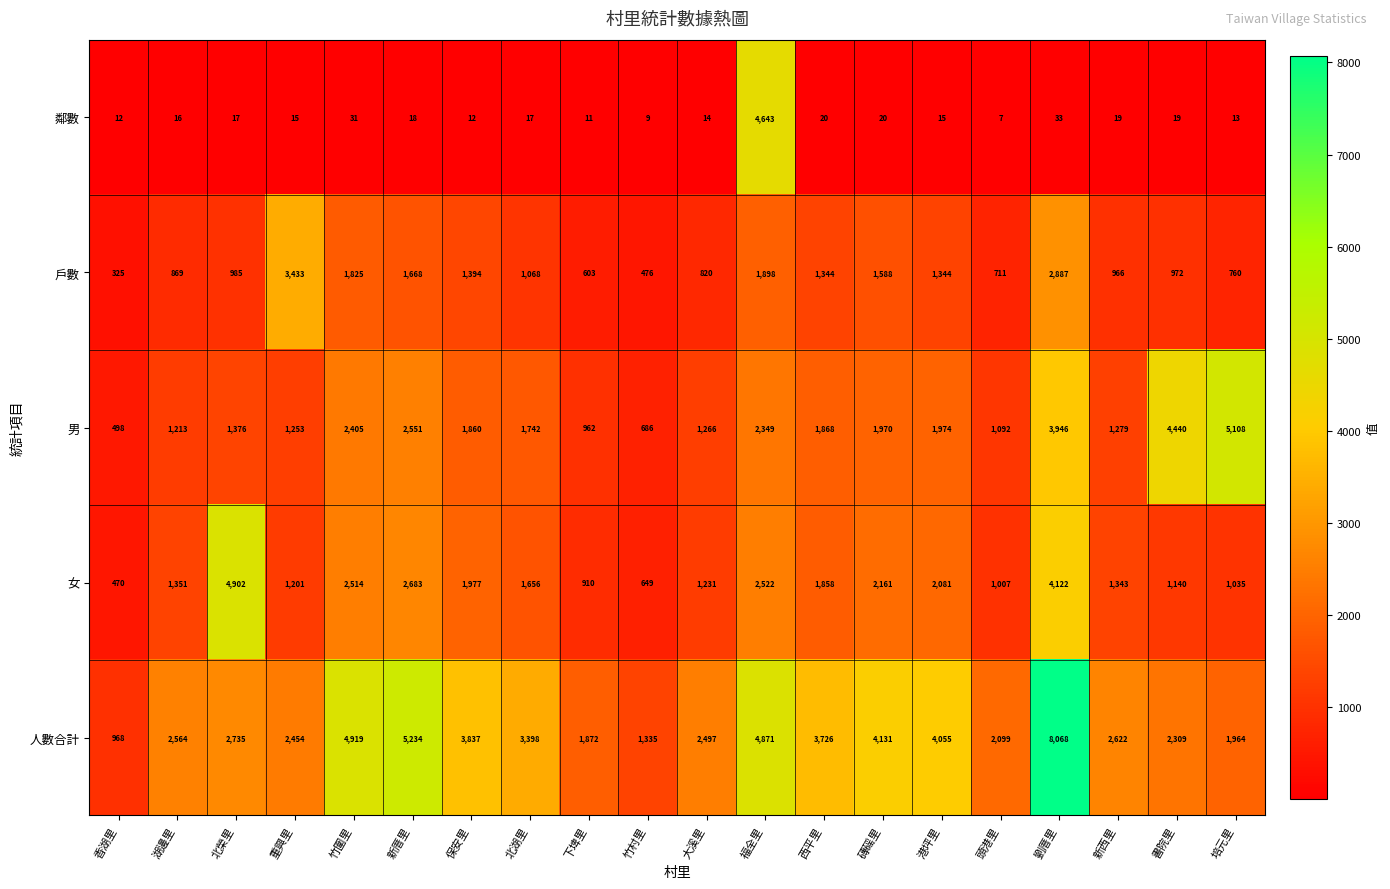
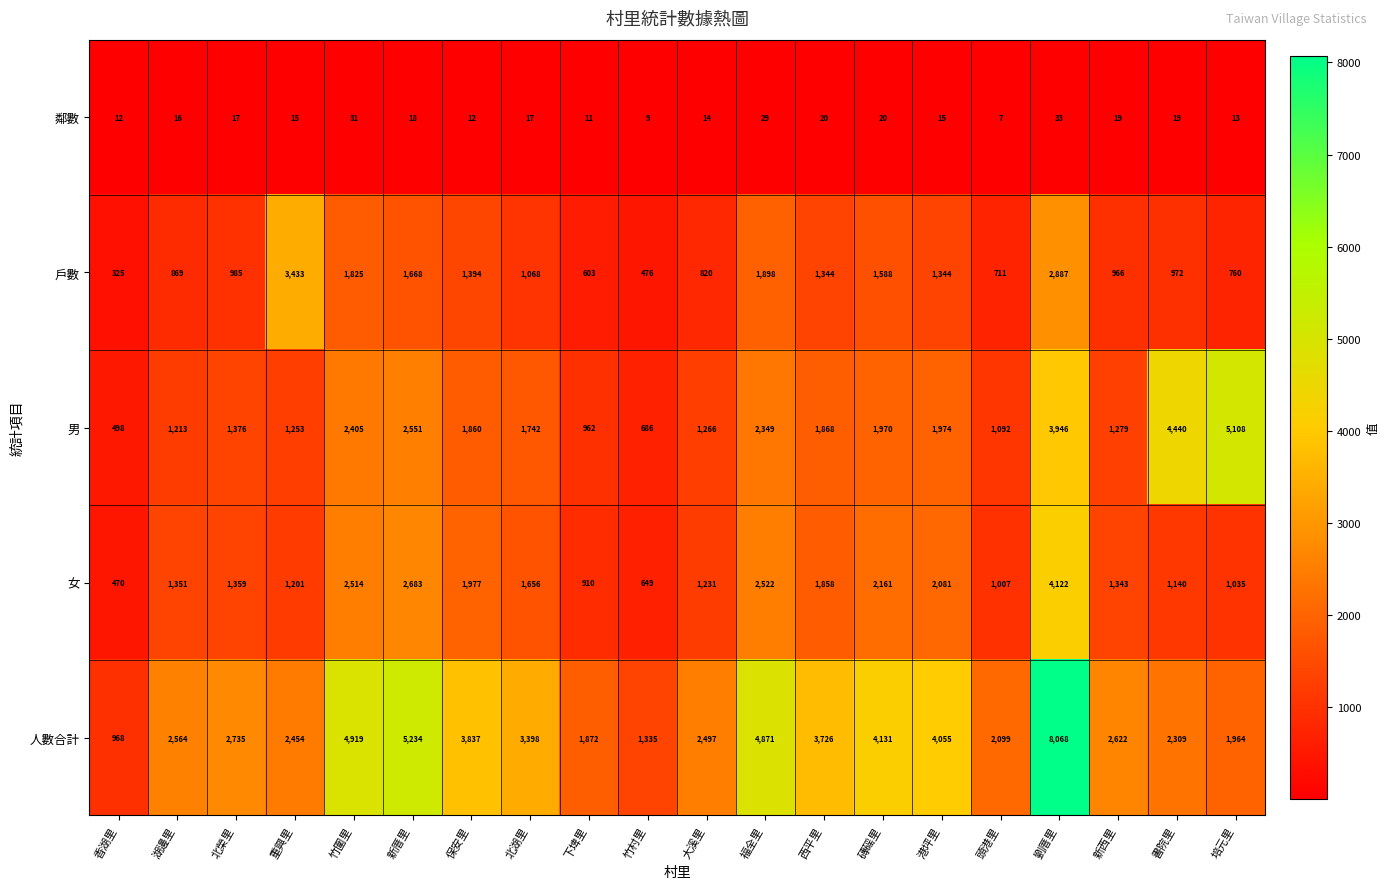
鄰數, 福全里: 4,643 -> 29
女, 北榮里: 4,902 -> 1,359
